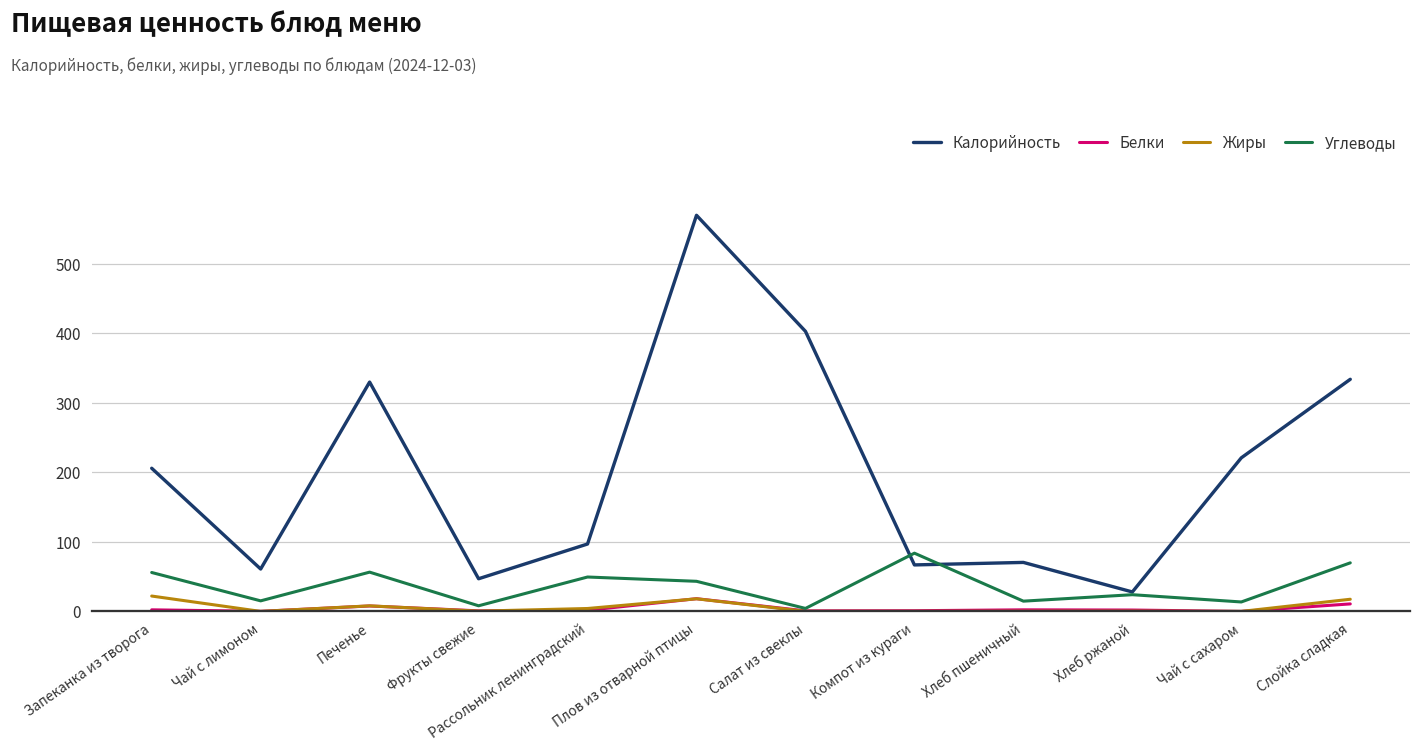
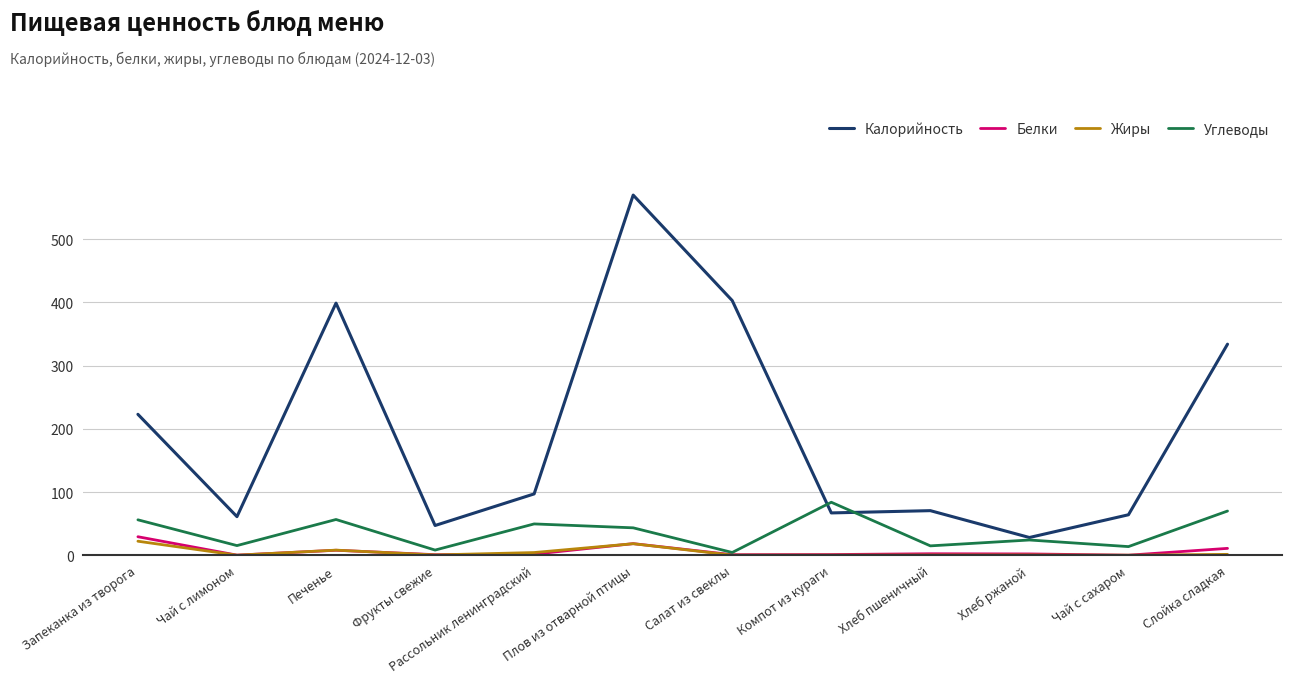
Калорийность, Запеканка из творога: 210 -> 220
Белки, Запеканка из творога: 0 -> 30
Калорийность, Печенье: 330 -> 400
Калорийность, Чай с сахаром: 220 -> 60
Жиры, Слойка сладкая: 20 -> 0
